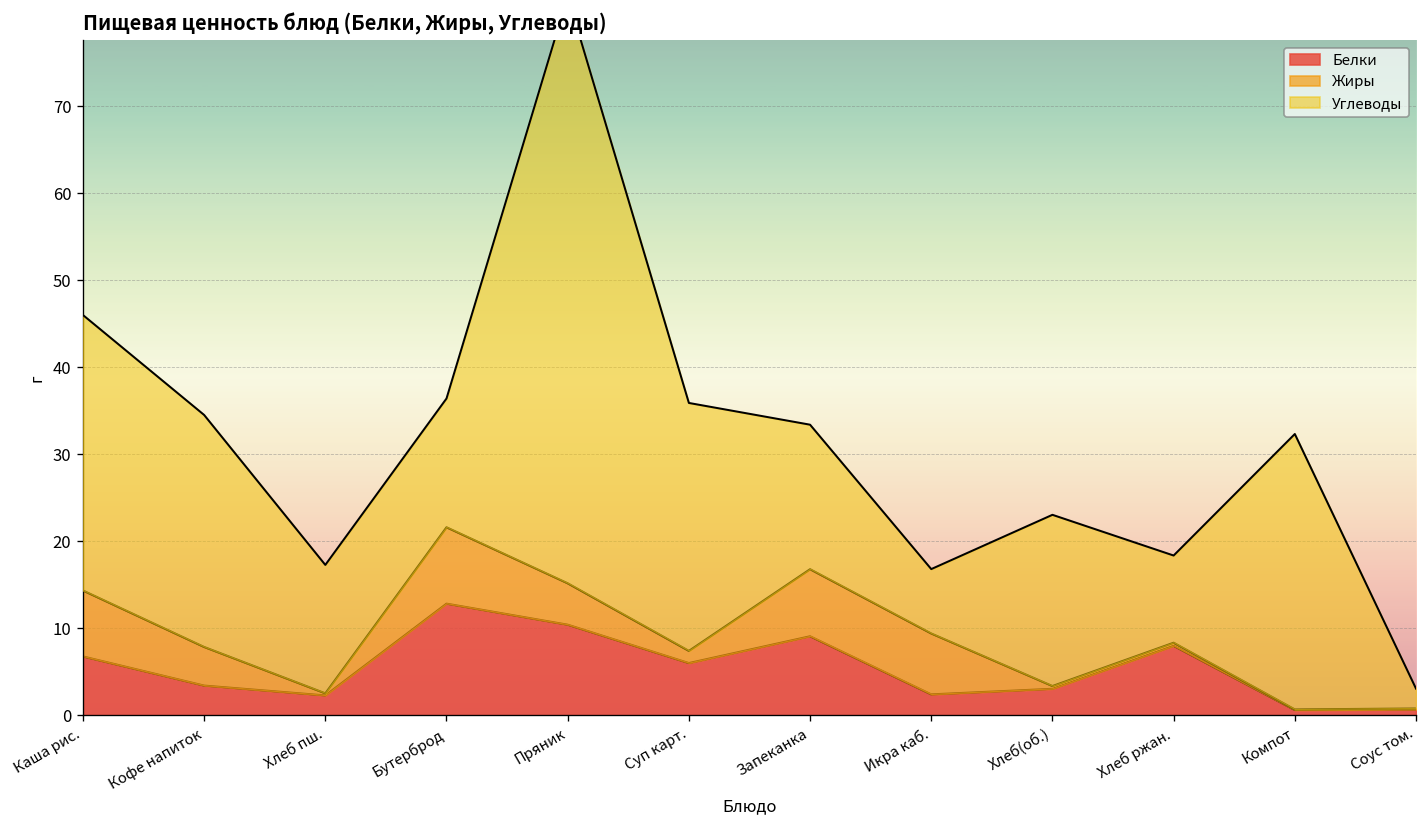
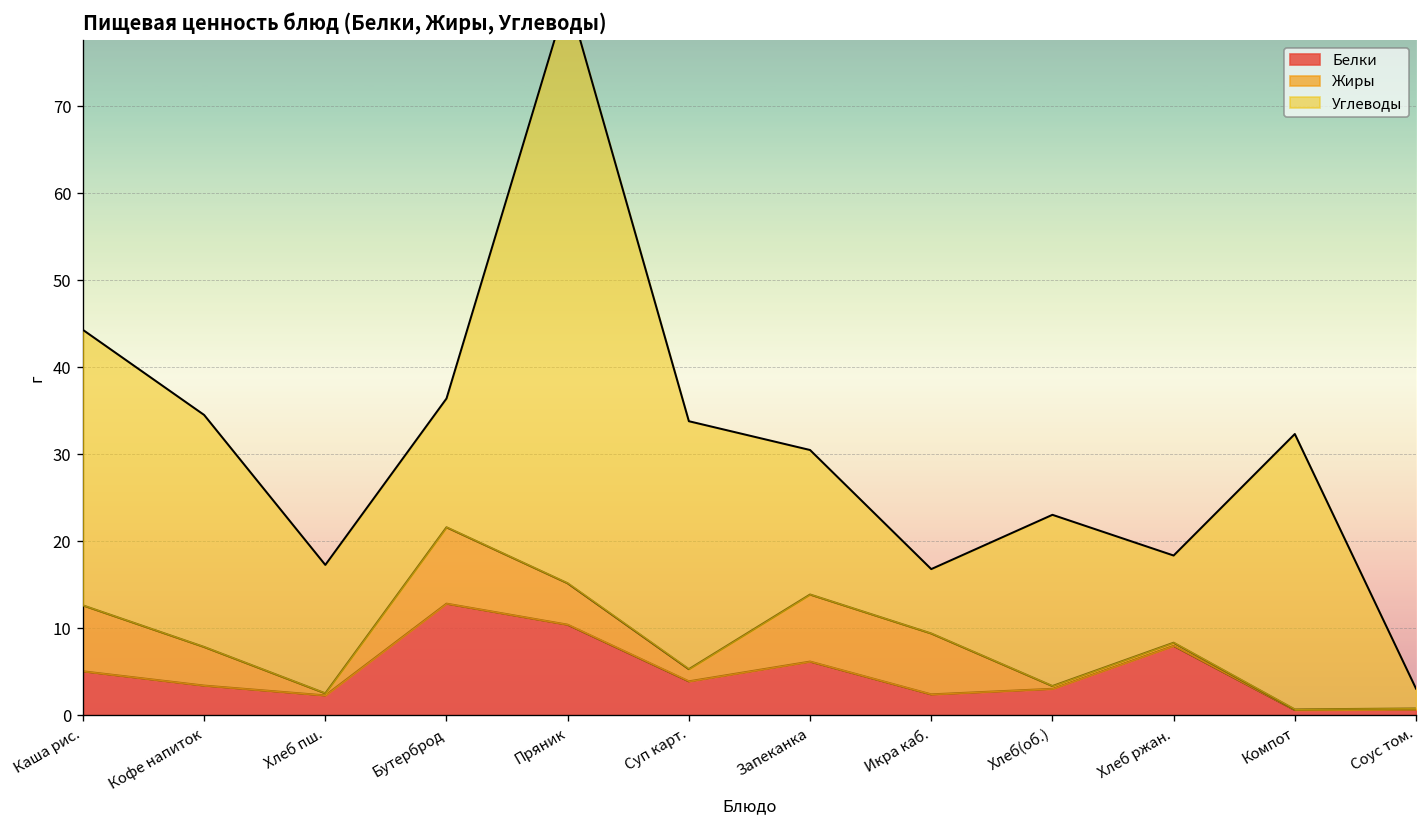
Белки, Каша рис.: 7 -> 5
Белки, Суп карт.: 6 -> 4
Белки, Запеканка: 9 -> 6
